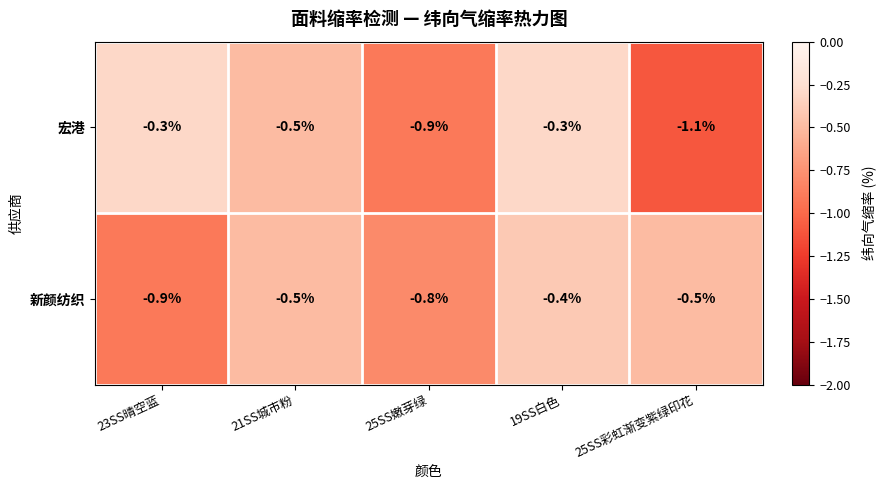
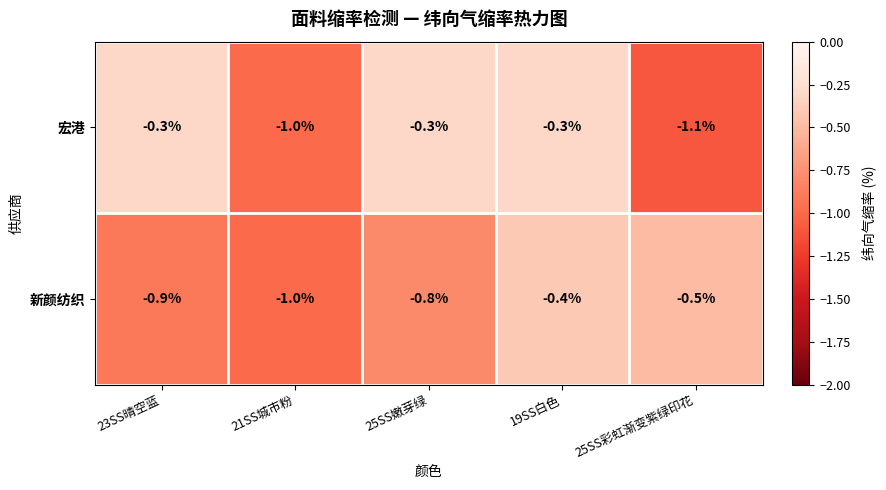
宏港, 21SS城市粉: -0.5% -> -1.0%
宏港, 25SS嫩芽绿: -0.9% -> -0.3%
新颜纺织, 21SS城市粉: -0.5% -> -1.0%
